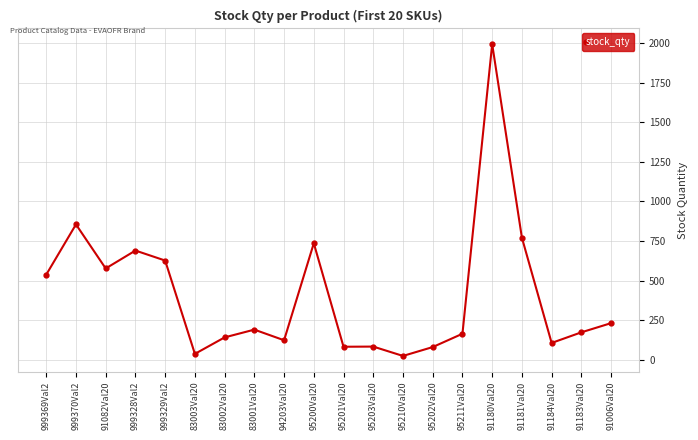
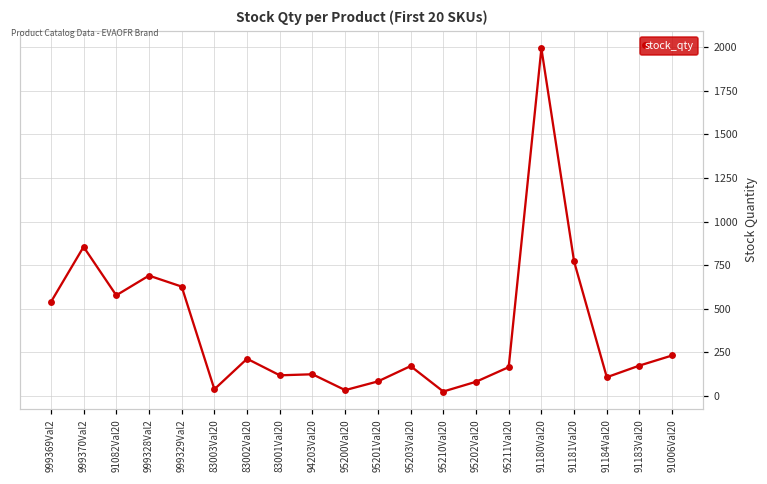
83002Val20: 140 -> 210
83001Val20: 190 -> 120
95200Val20: 740 -> 30
95203Val20: 80 -> 170
